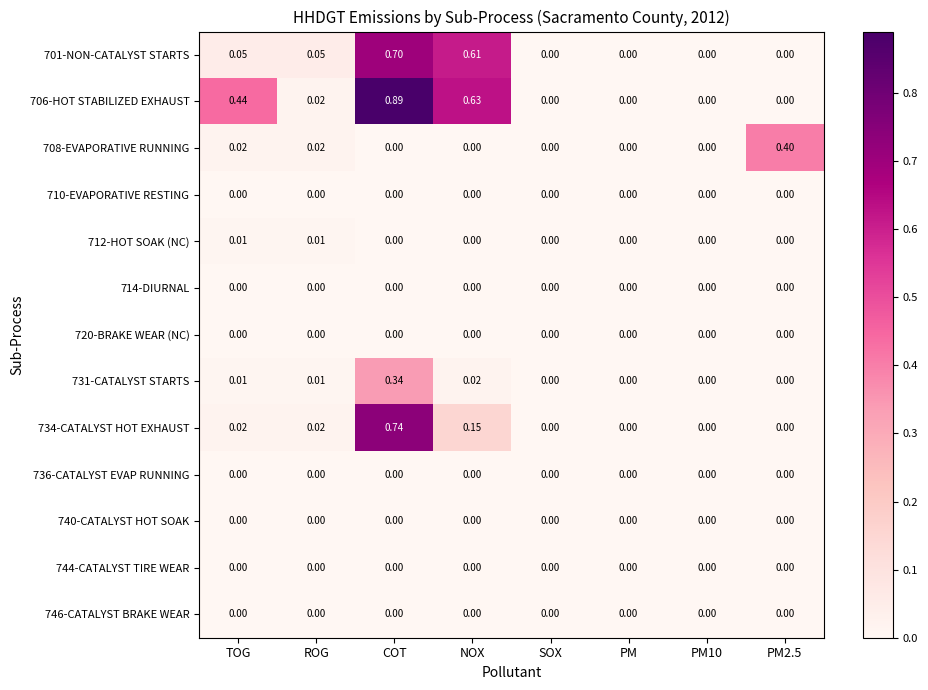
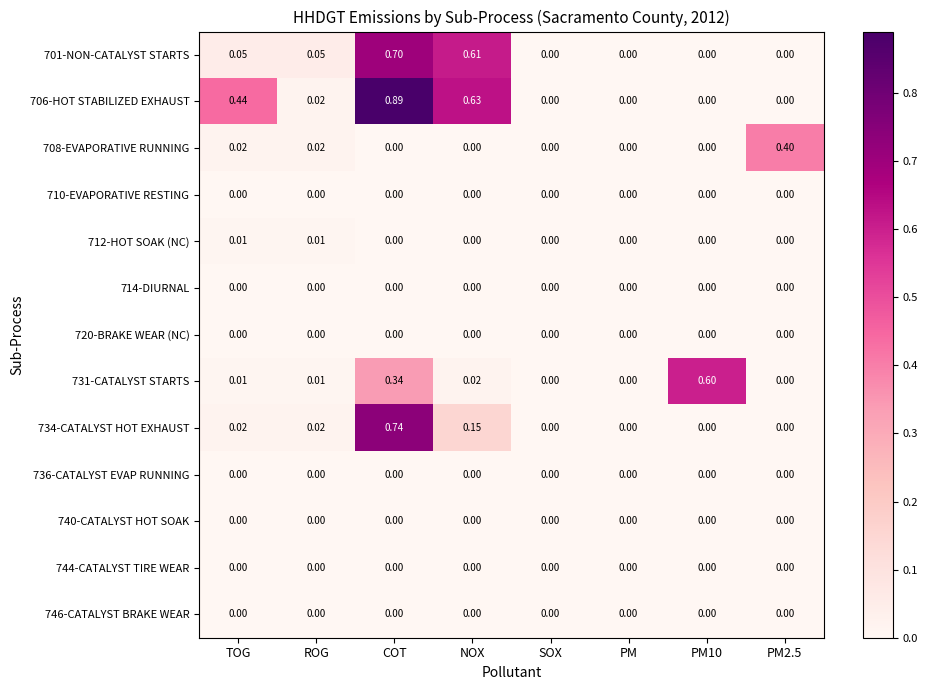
731-CATALYST STARTS, PM10: 0.00 -> 0.60
